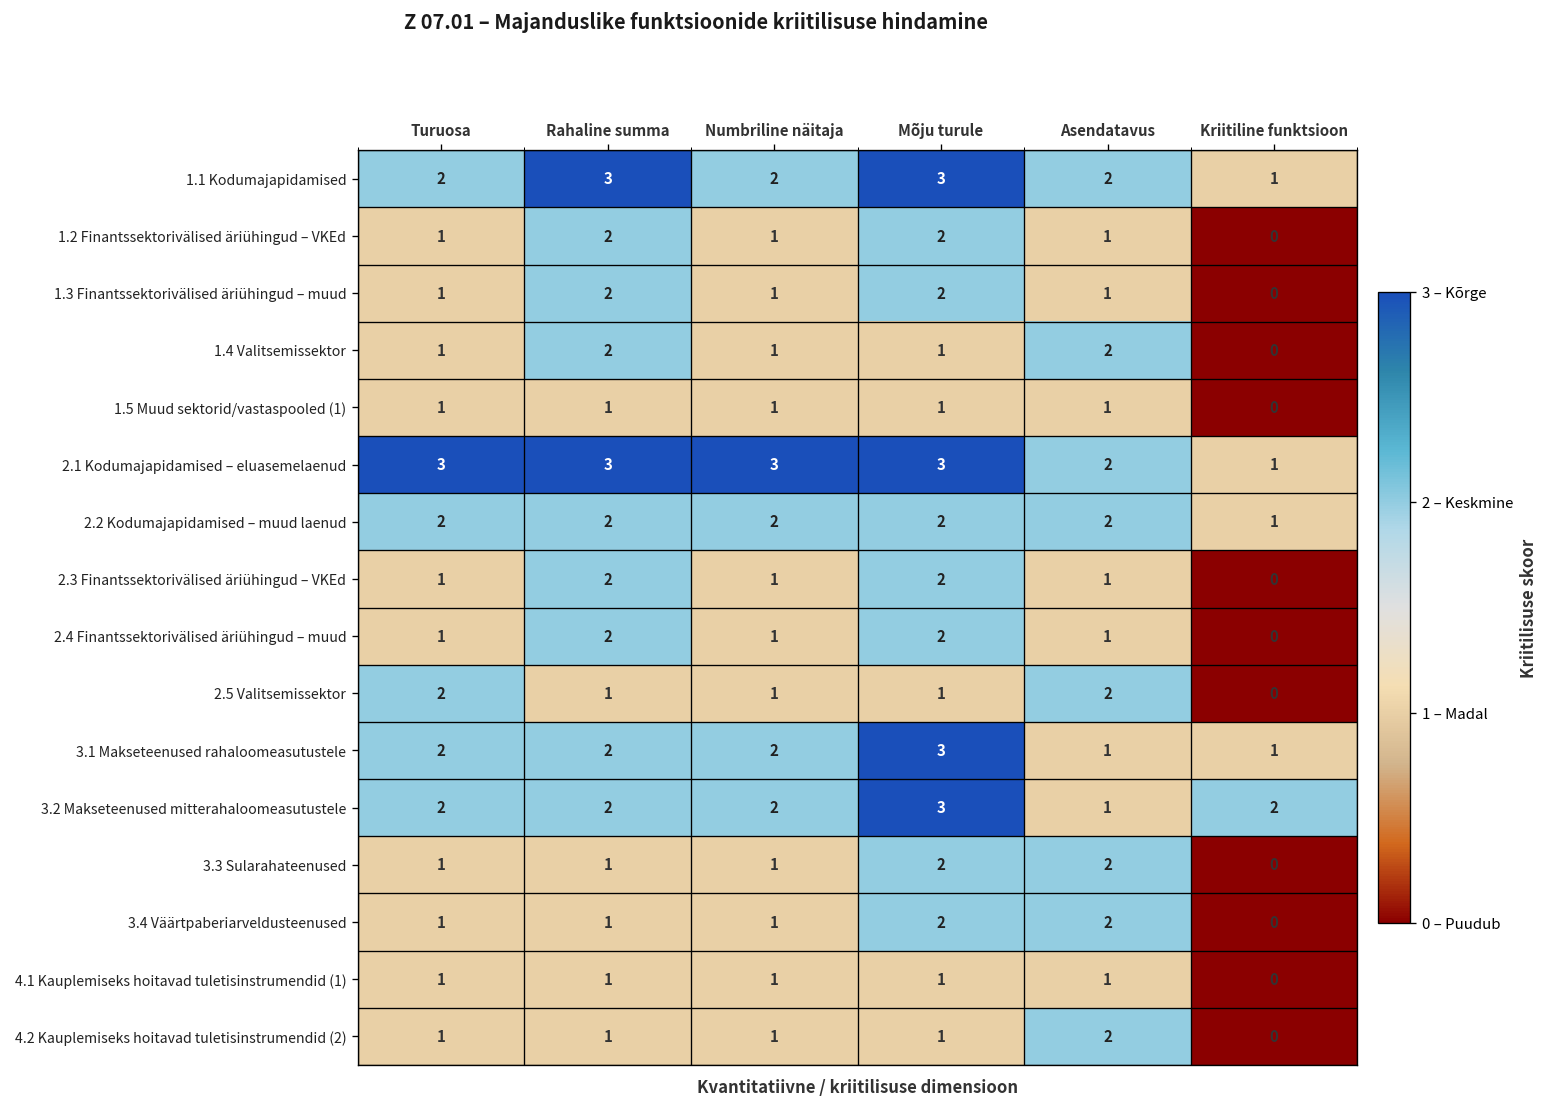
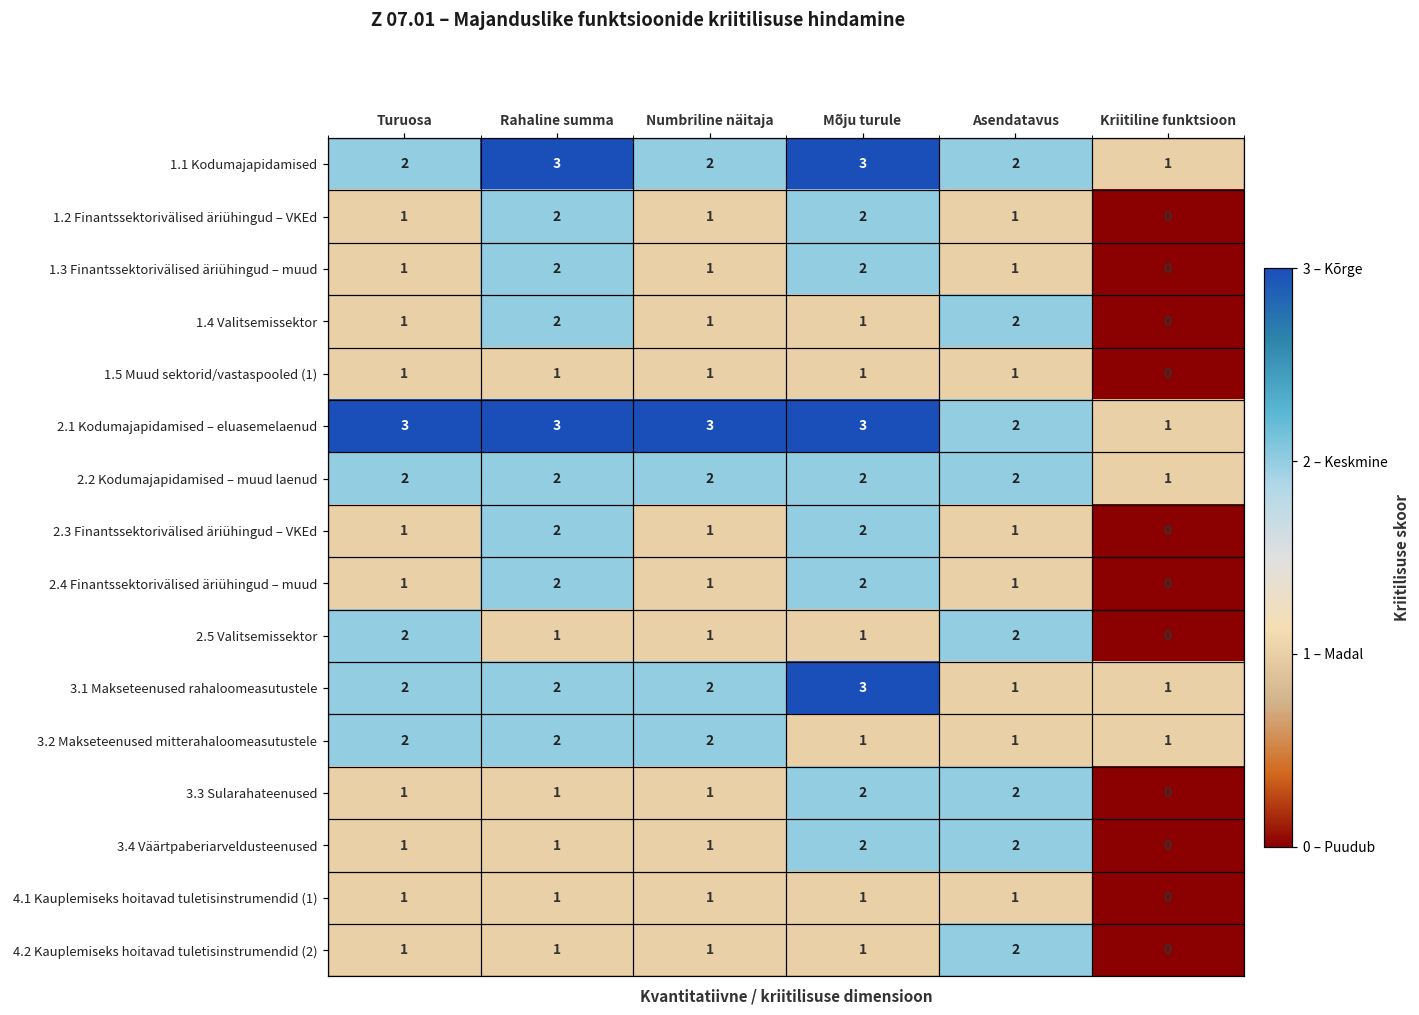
3.2 Makseteenused mitterahaloomeasutustele, Mõju turule: 3 -> 1
3.2 Makseteenused mitterahaloomeasutustele, Kriitiline funktsioon: 2 -> 1
